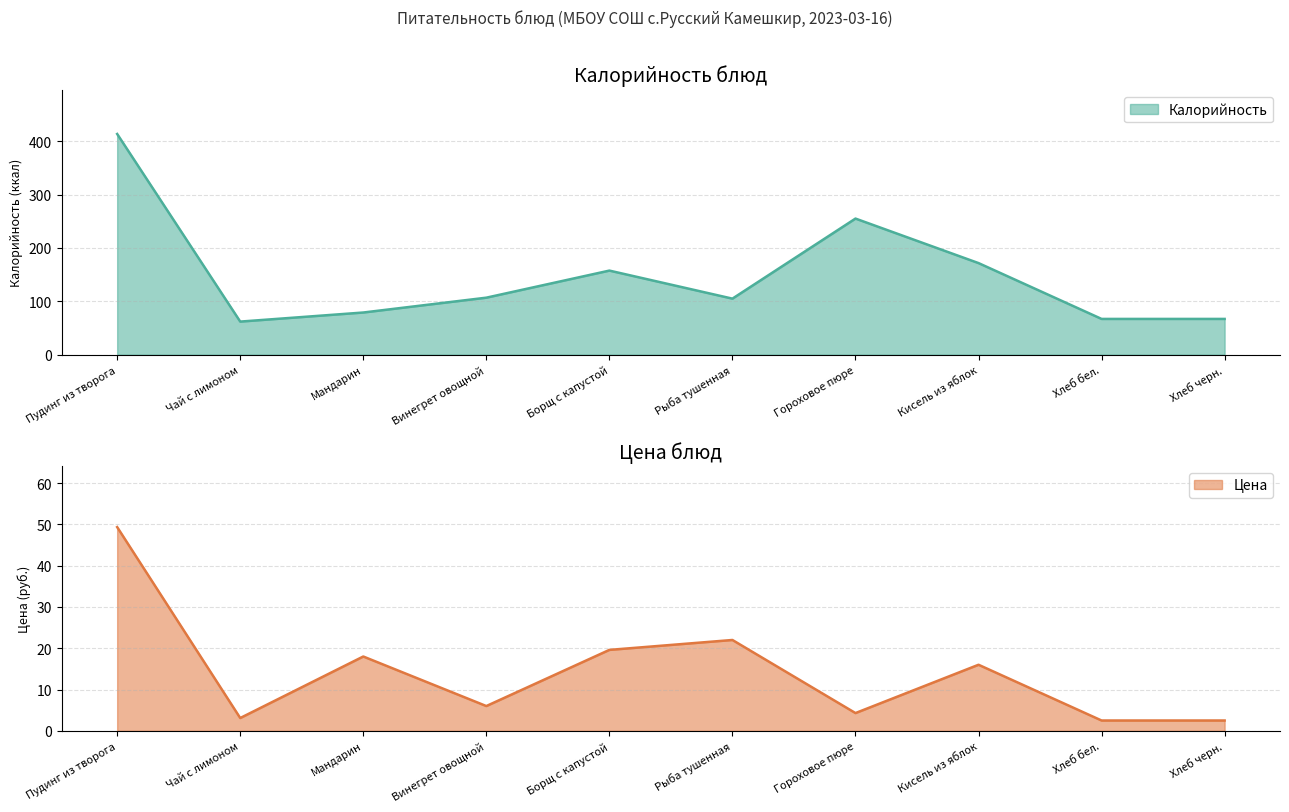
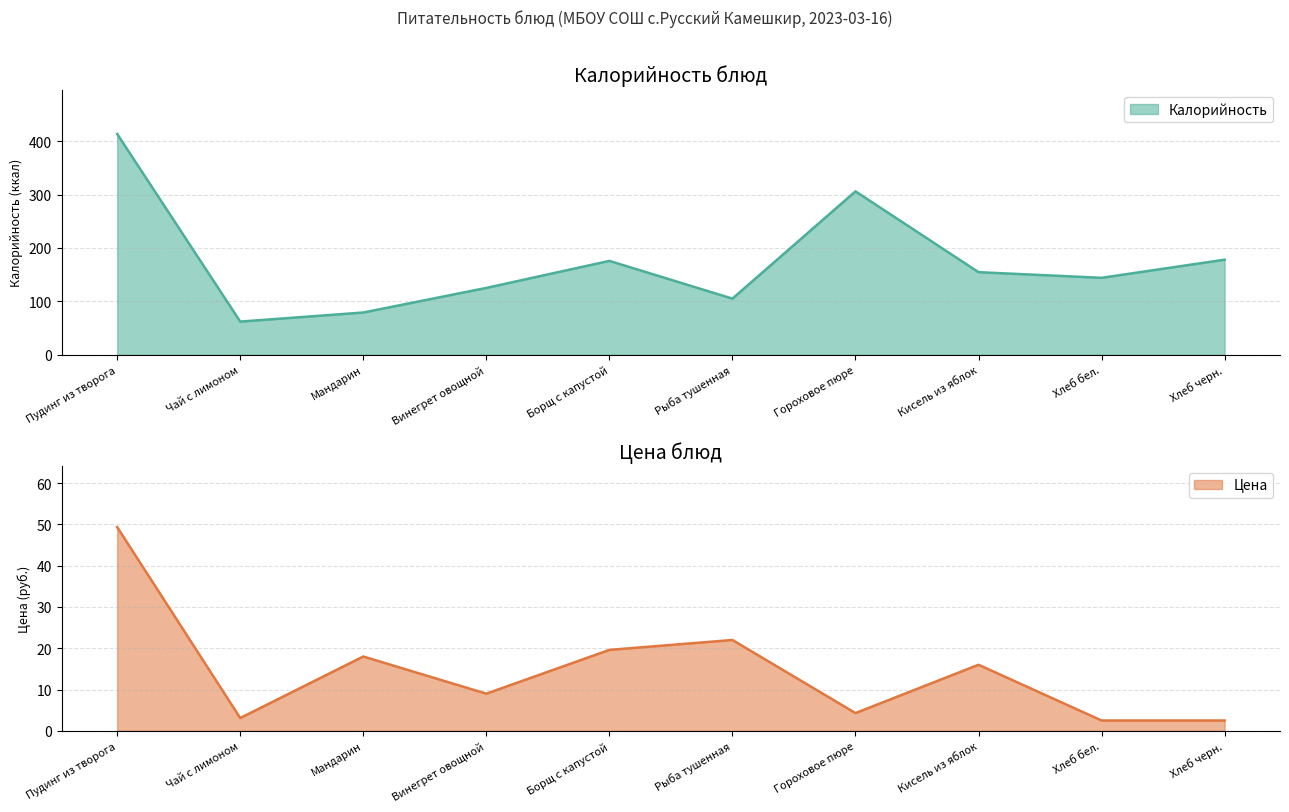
Калорийность блюд, Винегрет овощной: 110 -> 130
Калорийность блюд, Борщ с капустой: 160 -> 180
Калорийность блюд, Гороховое пюре: 260 -> 310
Калорийность блюд, Кисель из яблок: 170 -> 150
Калорийность блюд, Хлеб бел.: 70 -> 140
Калорийность блюд, Хлеб черн.: 70 -> 180
Цена блюд, Винегрет овощной: 6 -> 9
